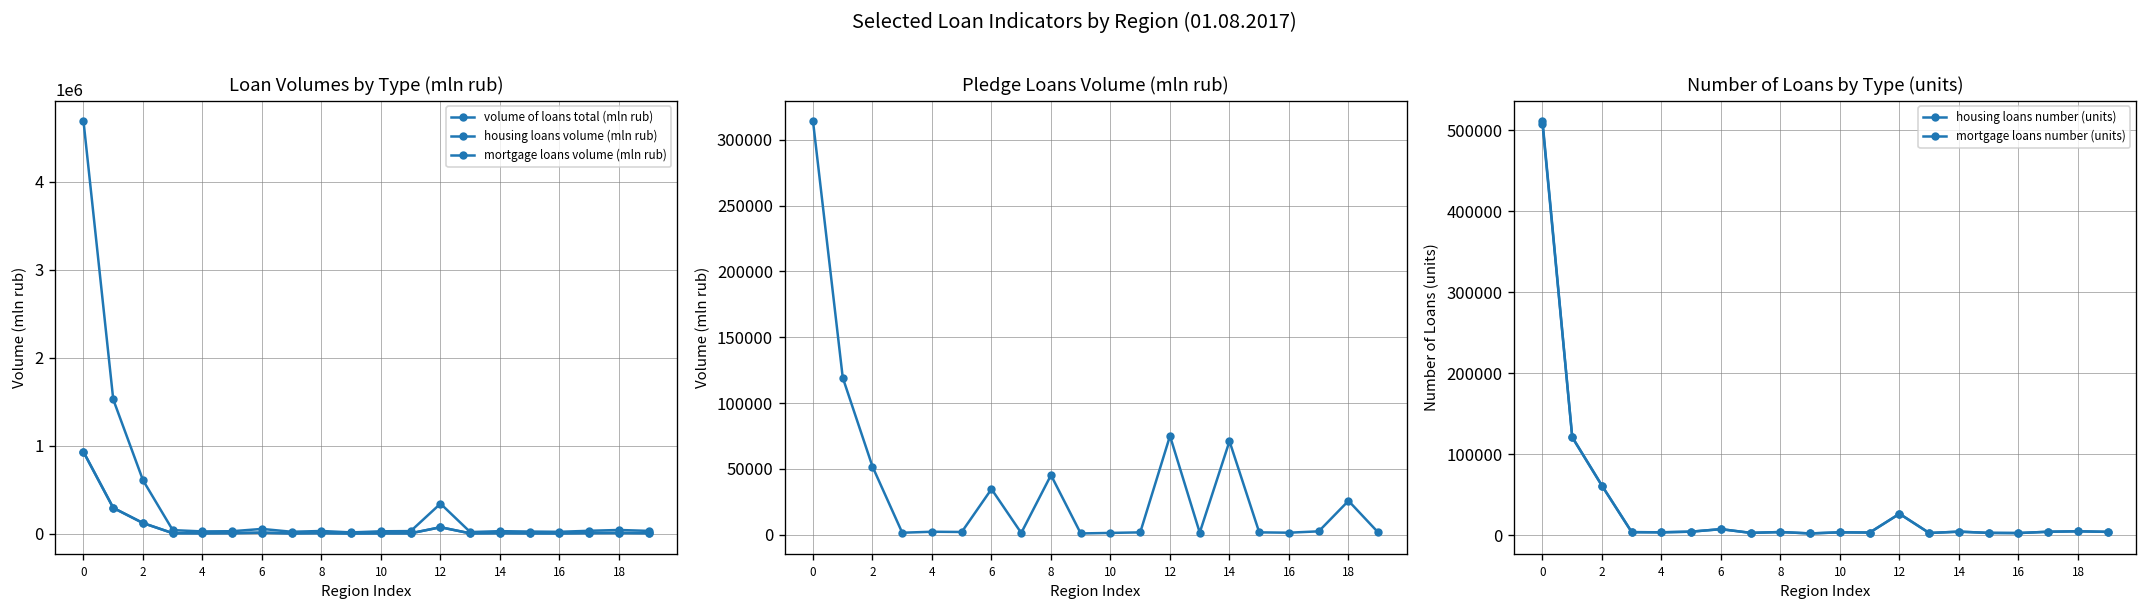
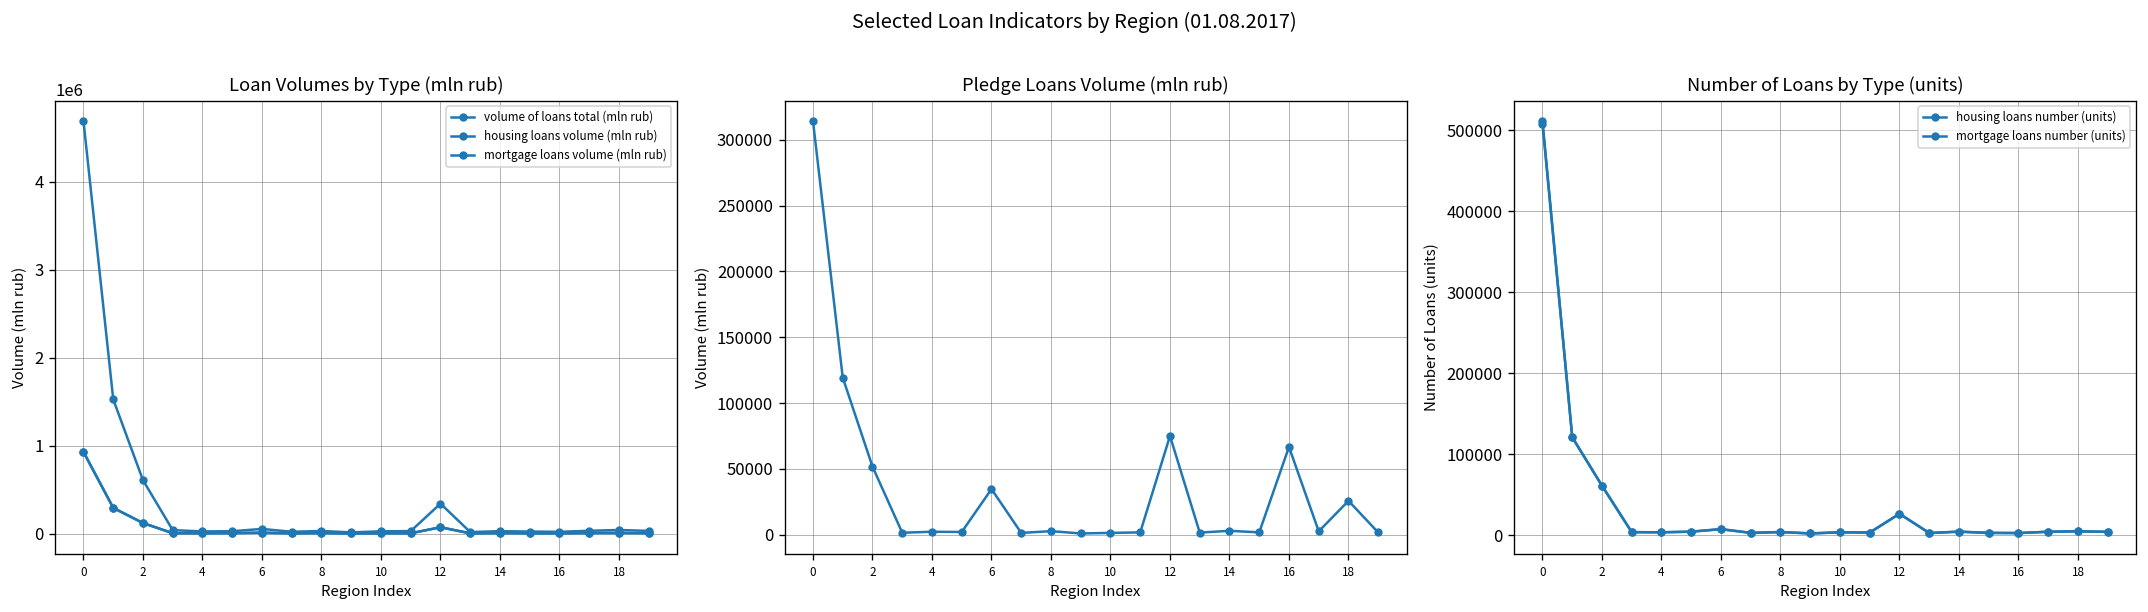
Pledge Loans Volume (mln rub), 8: 45000 -> 3000
Pledge Loans Volume (mln rub), 14: 71000 -> 3000
Pledge Loans Volume (mln rub), 16: 2000 -> 67000
